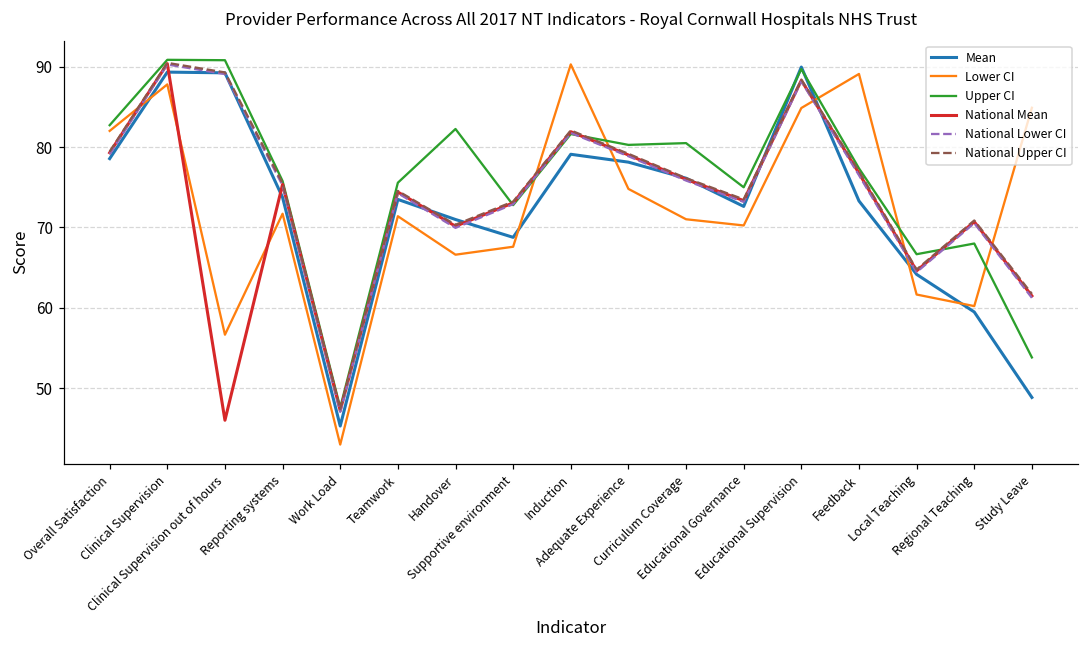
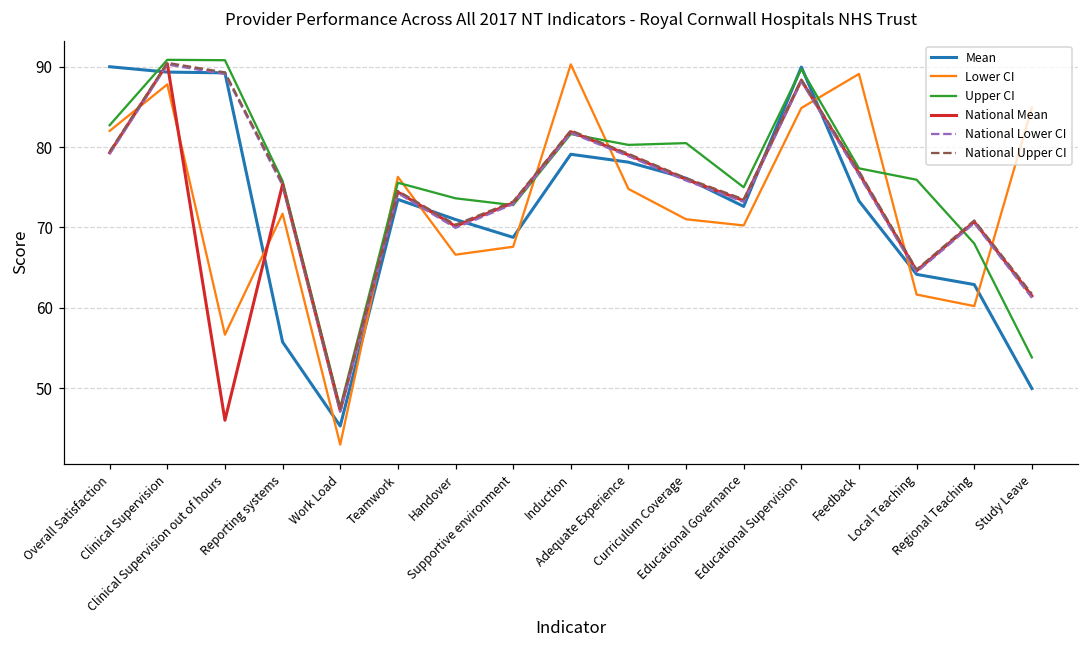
Mean, Overall Satisfaction: 79 -> 90
Mean, Reporting systems: 74 -> 56
Lower CI, Teamwork: 71 -> 76
Upper CI, Handover: 82 -> 74
Upper CI, Local Teaching: 67 -> 76
Mean, Regional Teaching: 59 -> 63
Mean, Study Leave: 49 -> 50
